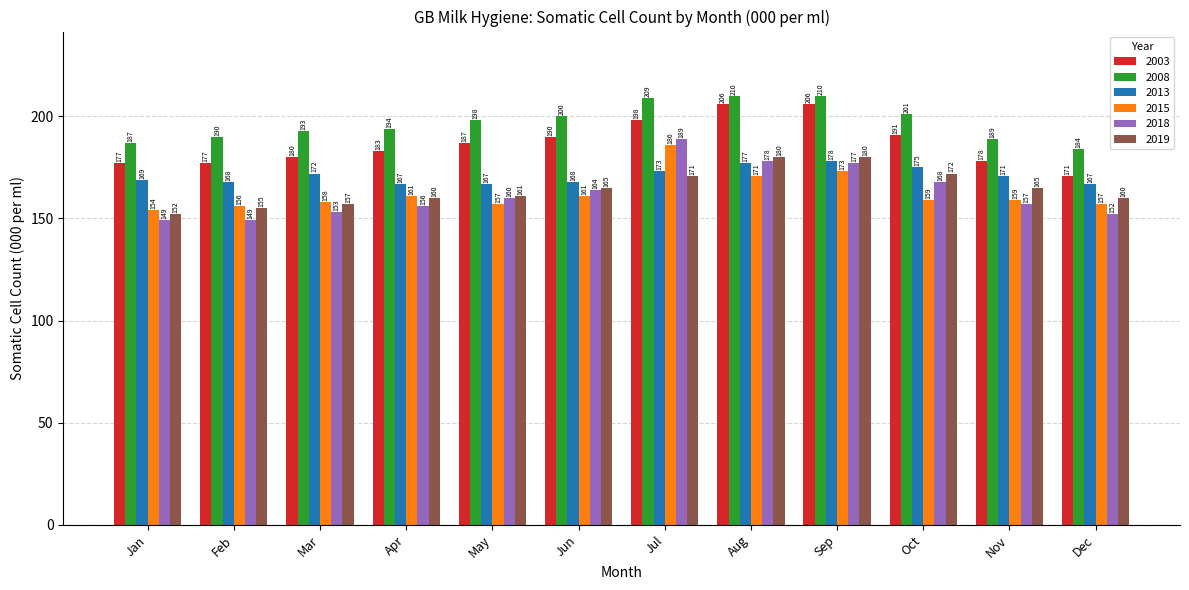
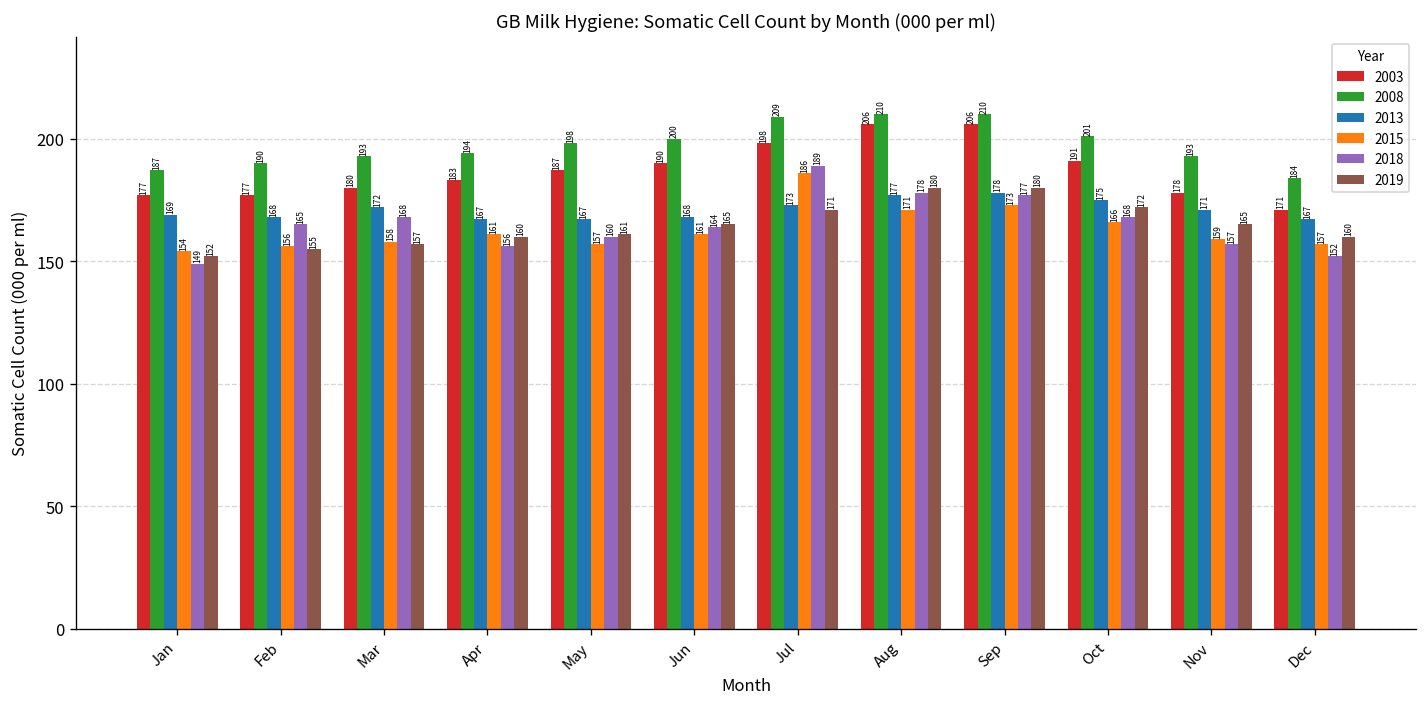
2018, Feb: 149 -> 165
2018, Mar: 153 -> 168
2015, Oct: 159 -> 166
2008, Nov: 189 -> 193
